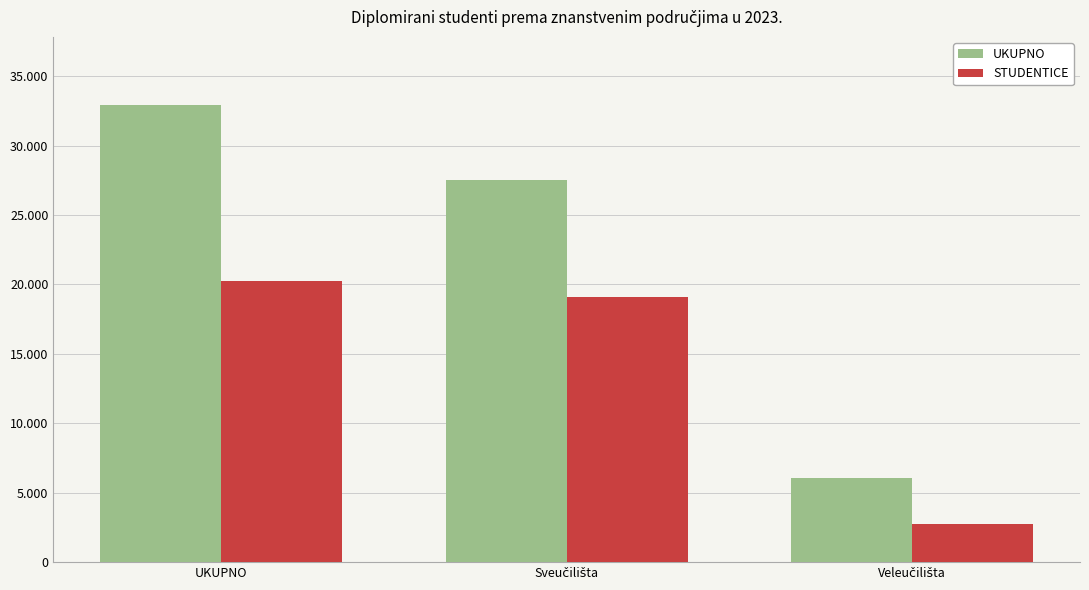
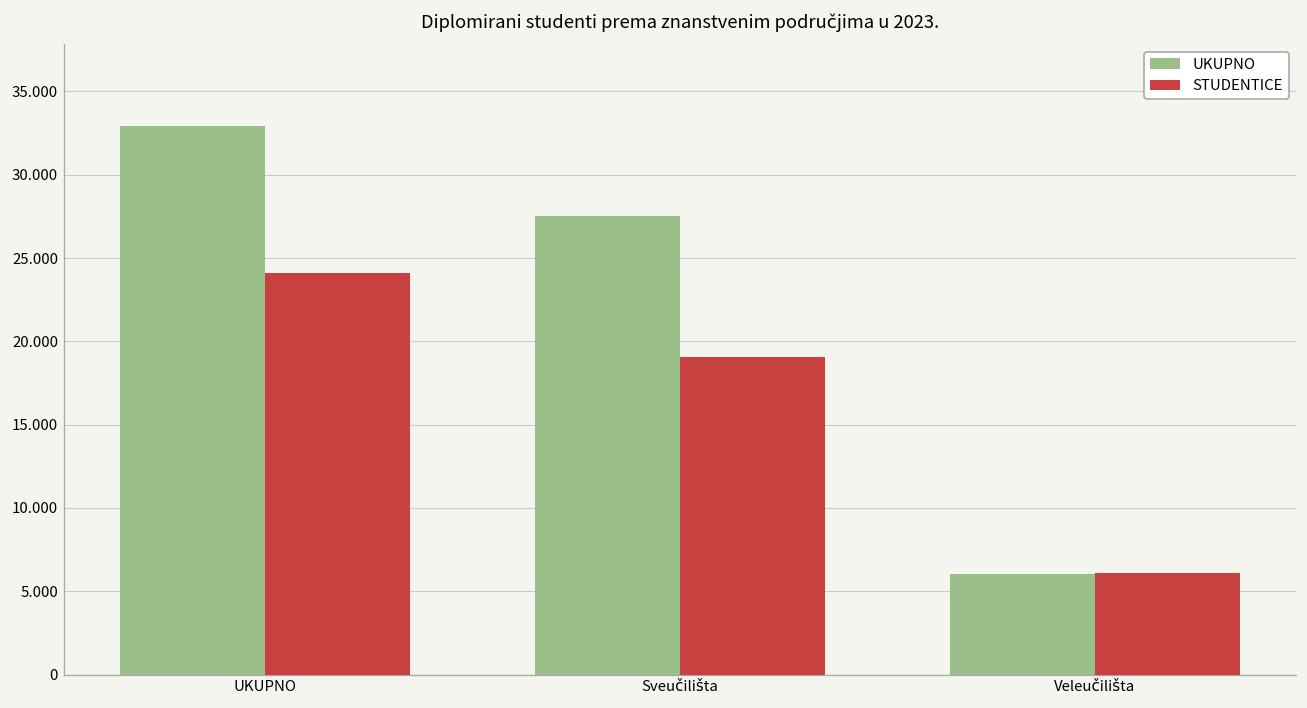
STUDENTICE, UKUPNO: 20.2 -> 24.1
STUDENTICE, Veleučilišta: 2.7 -> 6.1
